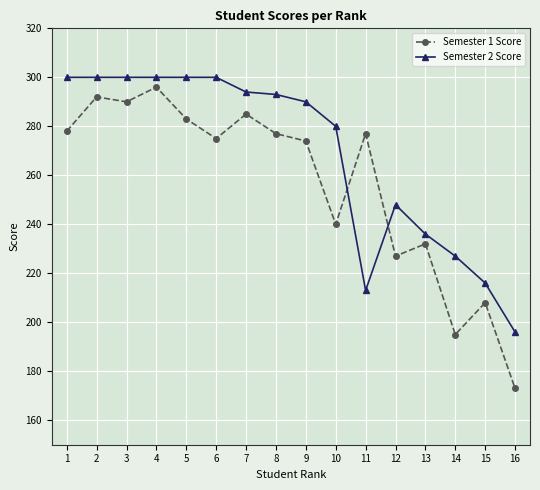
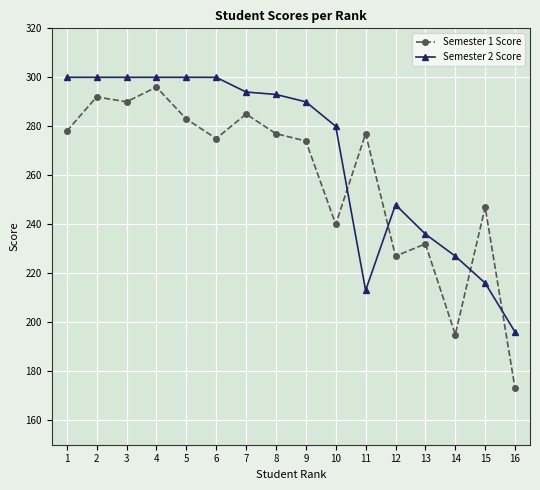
Semester 1 Score, 15: 208 -> 247
